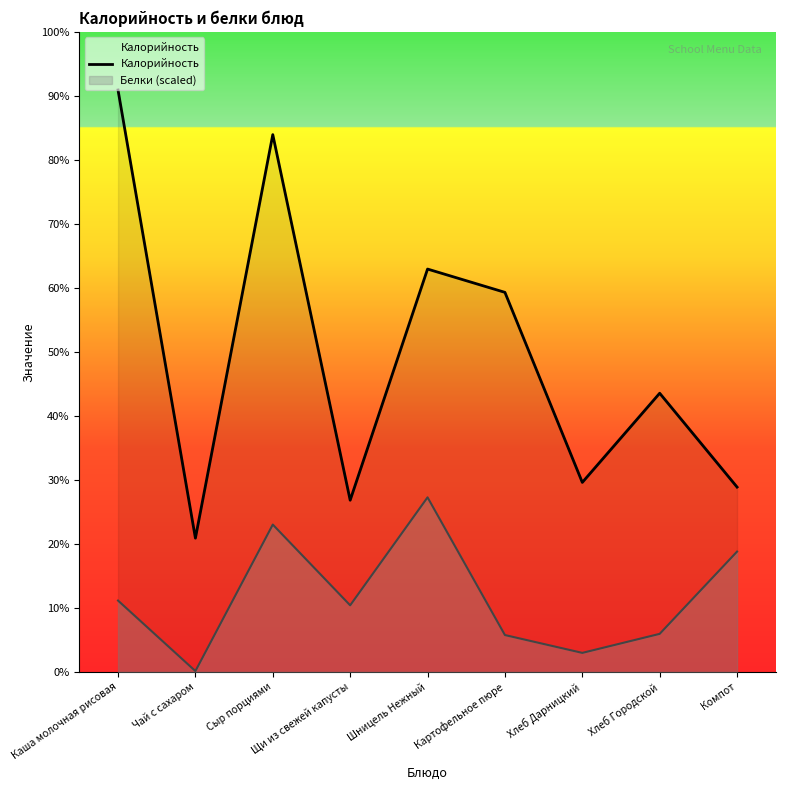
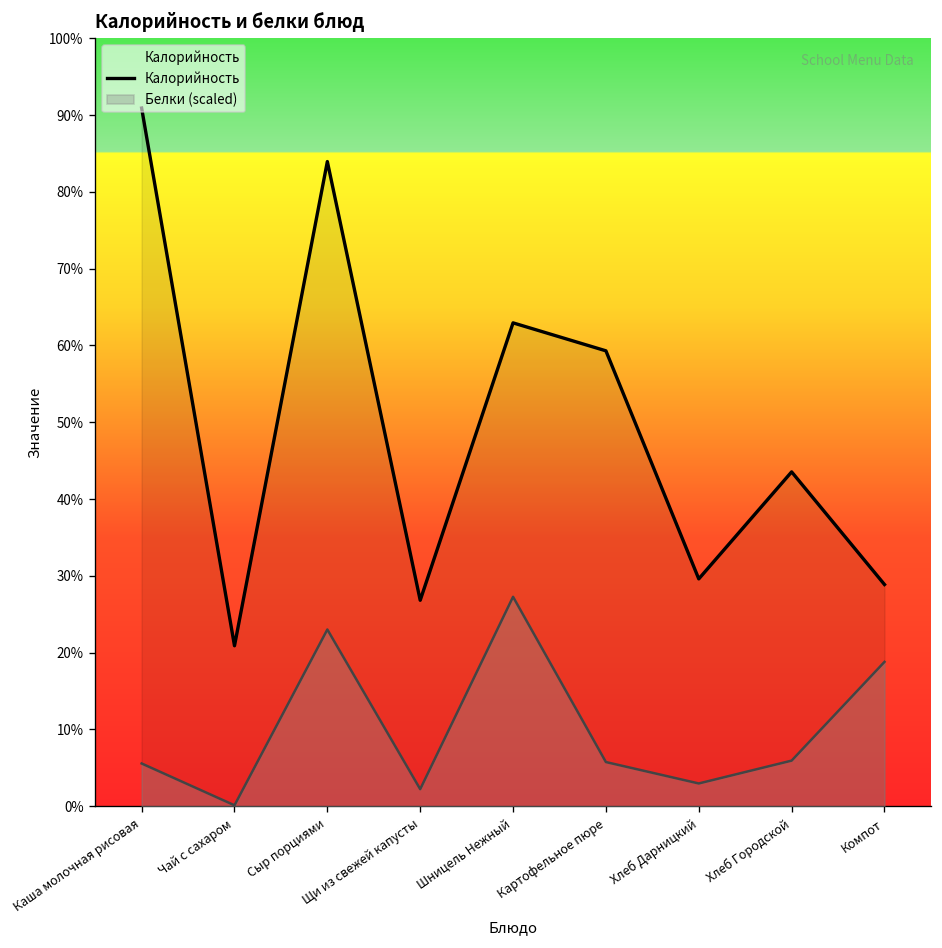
Белки (scaled), Каша молочная рисовая: 11% -> 6%
Белки (scaled), Щи из свежей капусты: 10% -> 2%
